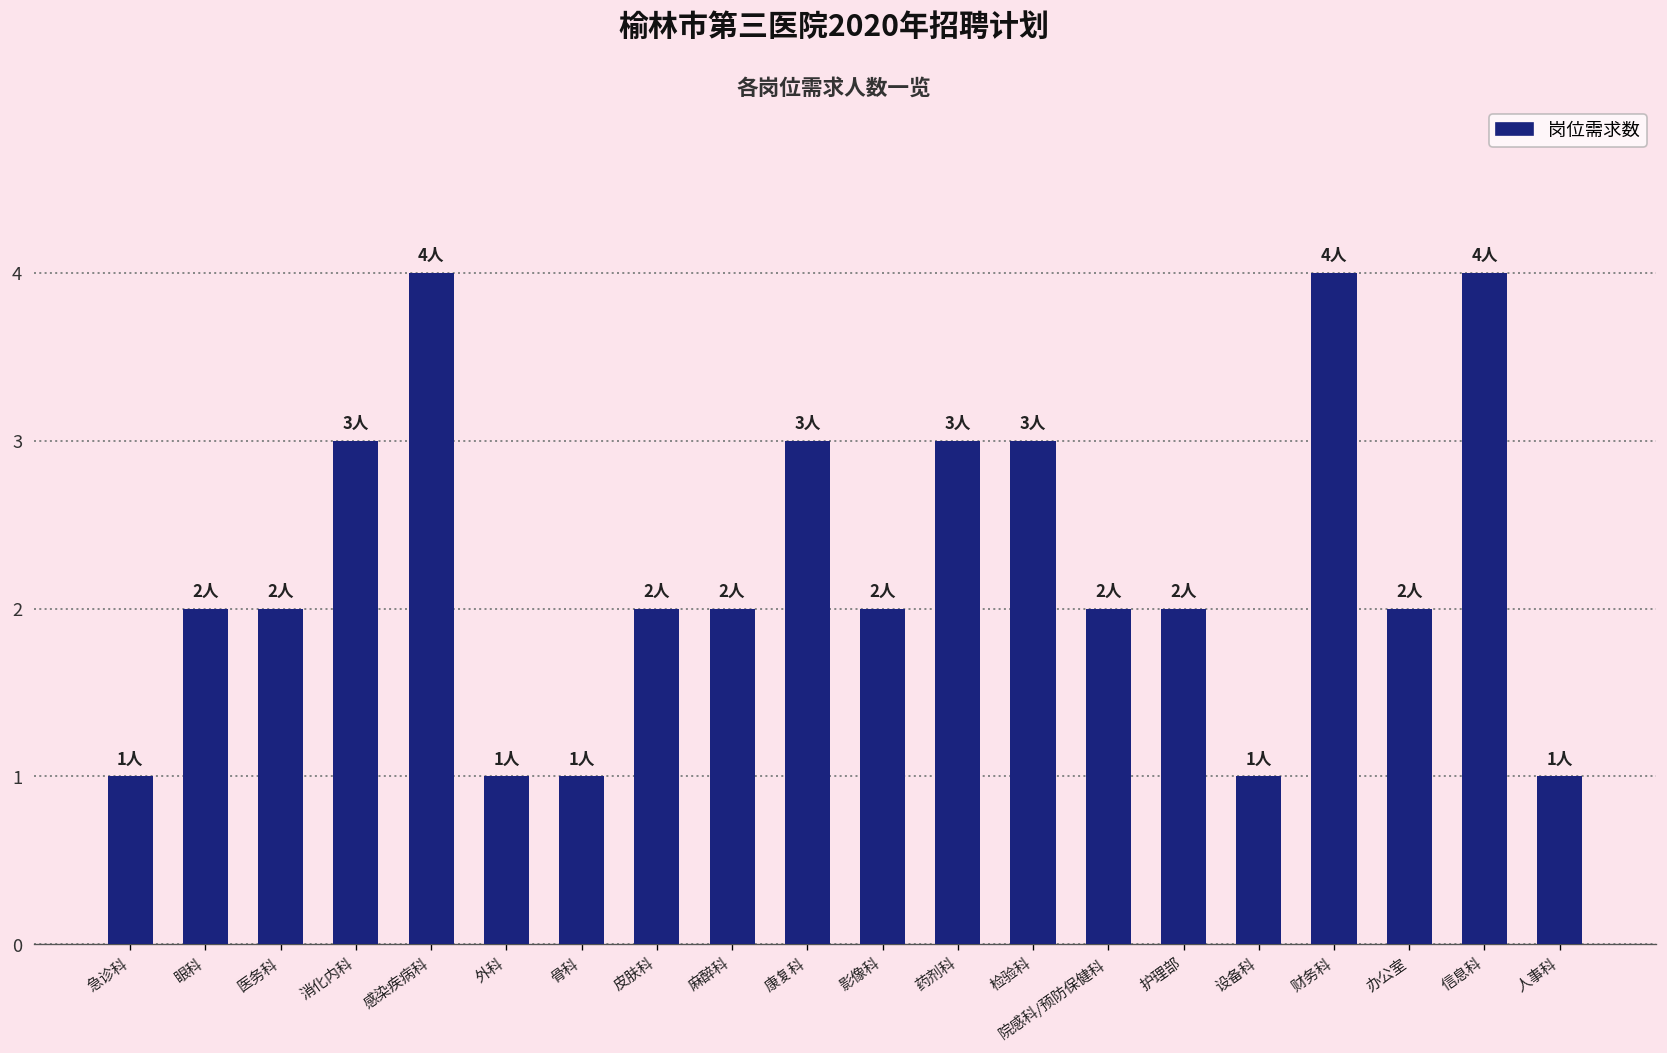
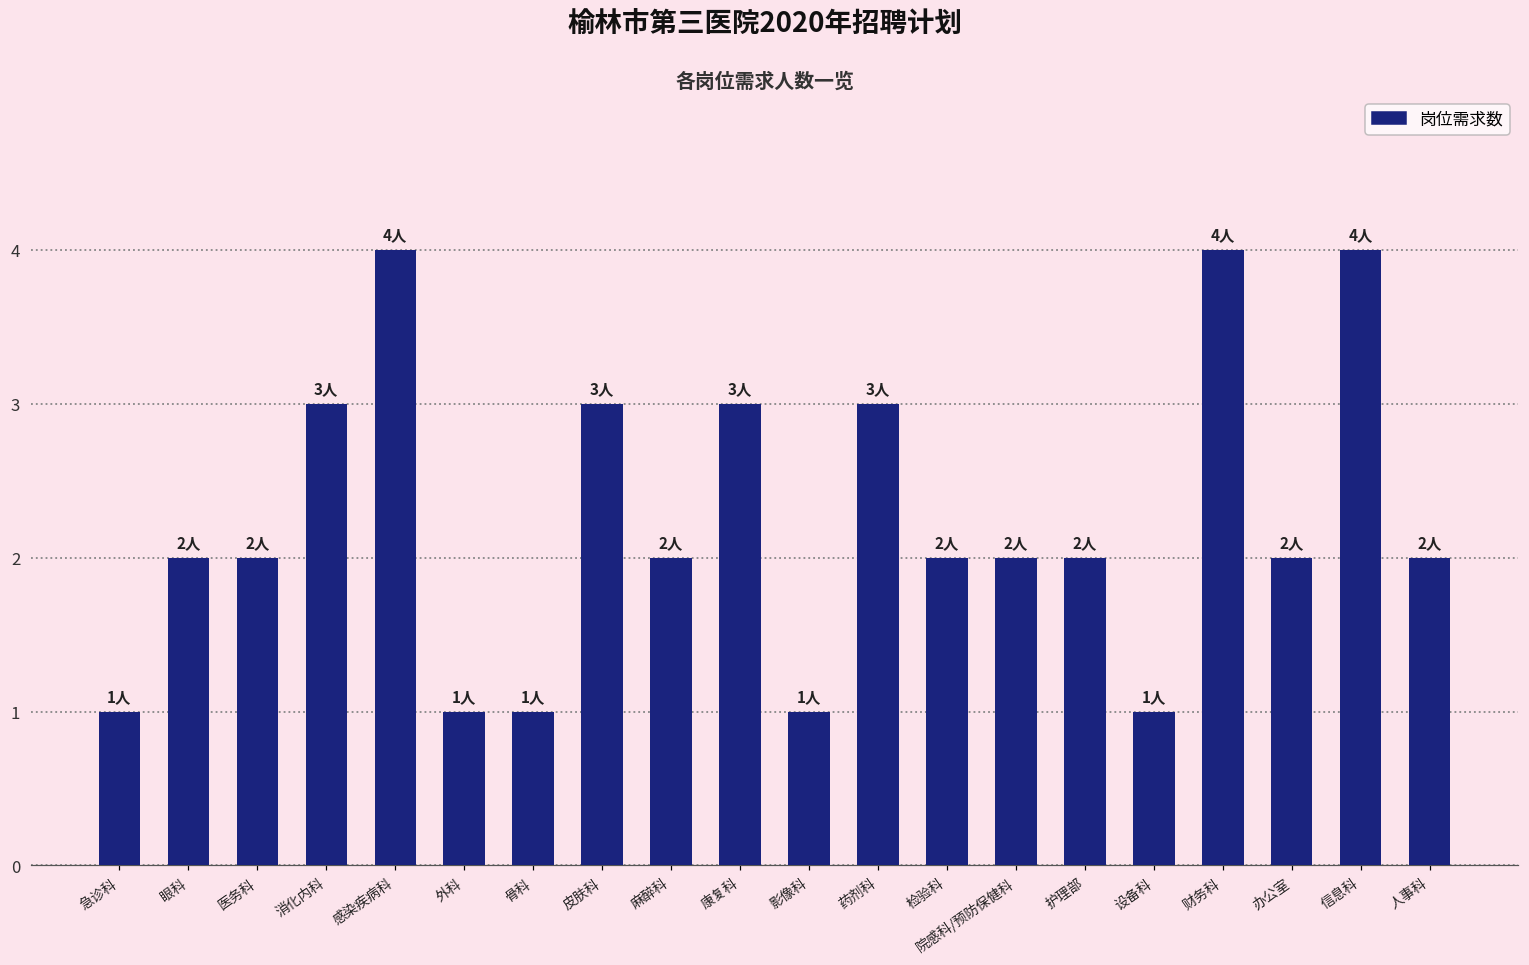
皮肤科: 2人 -> 3人
影像科: 2人 -> 1人
检验科: 3人 -> 2人
人事科: 1人 -> 2人
